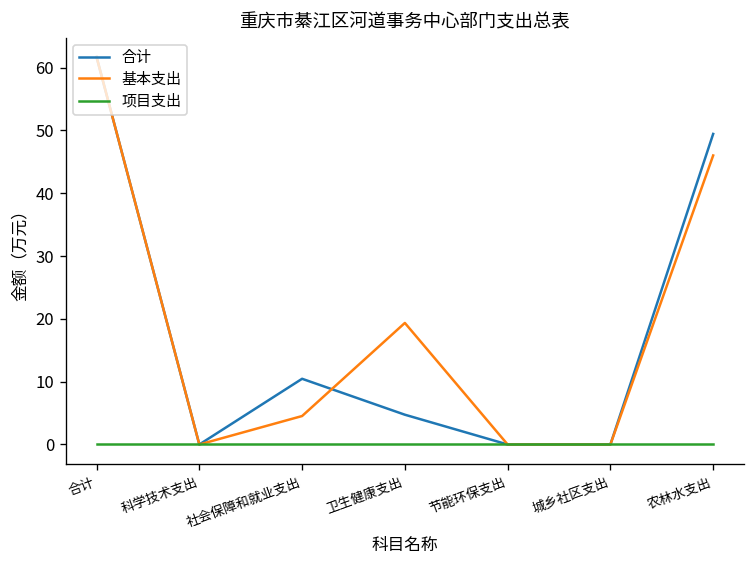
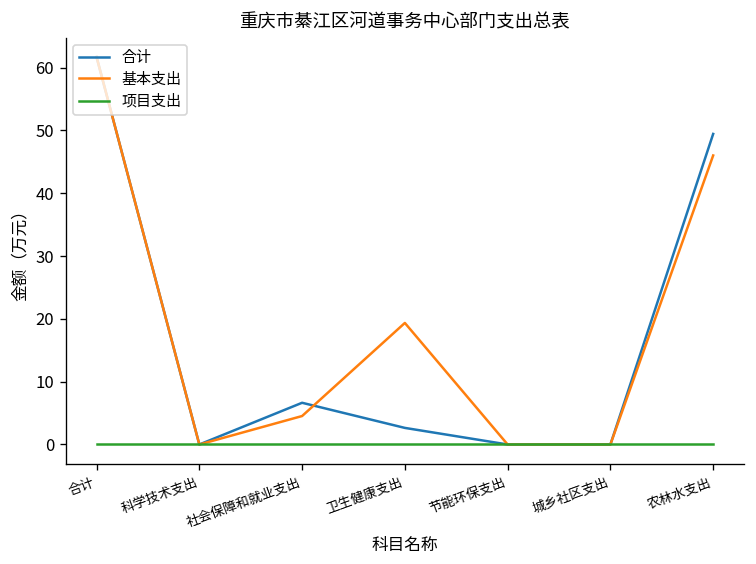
合计, 社会保障和就业支出: 10 -> 7
合计, 卫生健康支出: 5 -> 3
